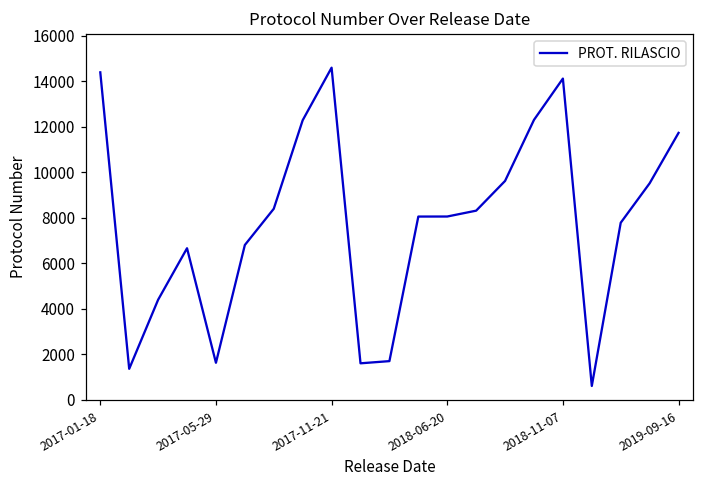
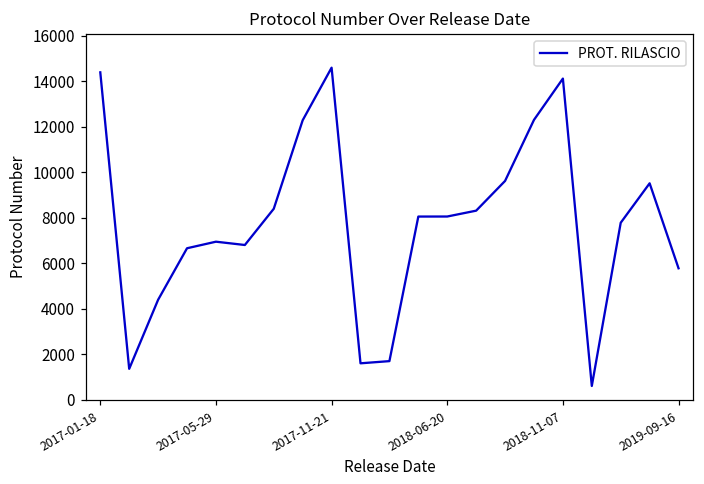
2017-05-29: 1600 -> 6900
2019-09-16: 11700 -> 5800
